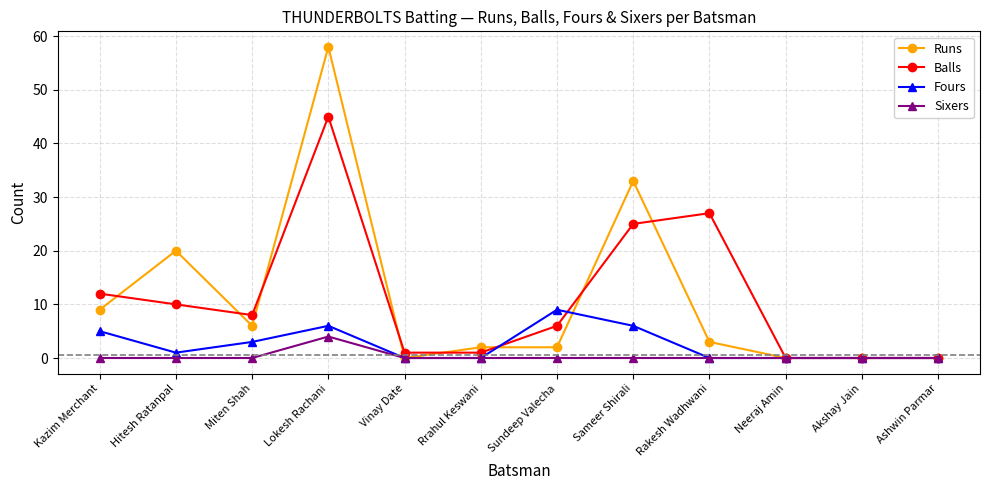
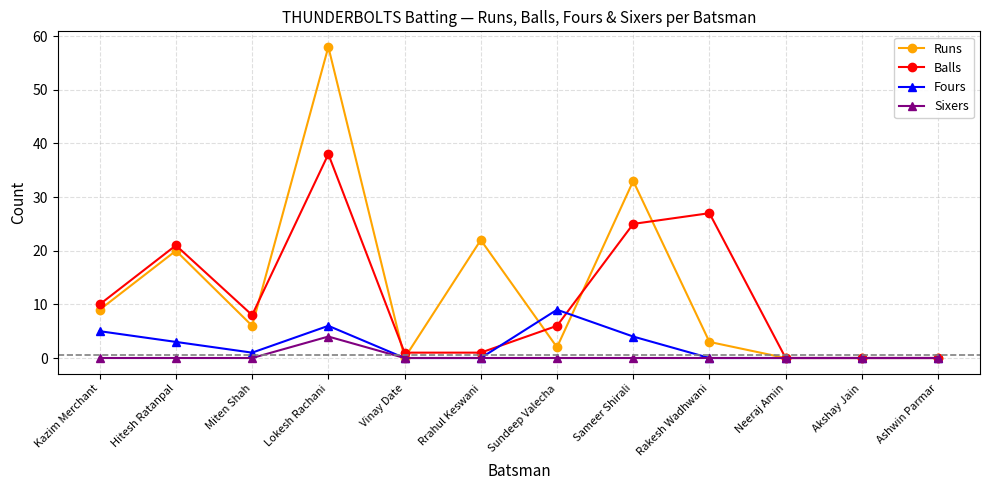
Balls, Kazim Merchant: 12 -> 10
Balls, Hitesh Ratanpal: 10 -> 21
Fours, Hitesh Ratanpal: 1 -> 3
Fours, Miten Shah: 3 -> 1
Balls, Lokesh Rachani: 45 -> 38
Runs, Rrahul Keswani: 2 -> 22
Fours, Sameer Shirali: 6 -> 4
